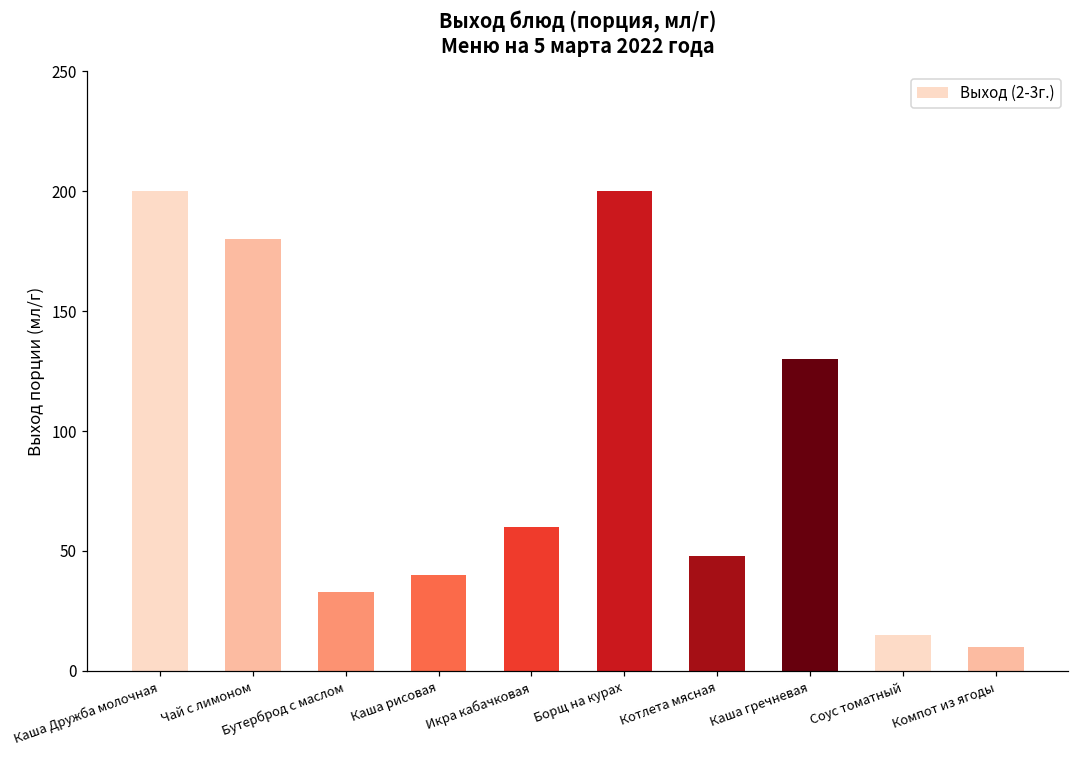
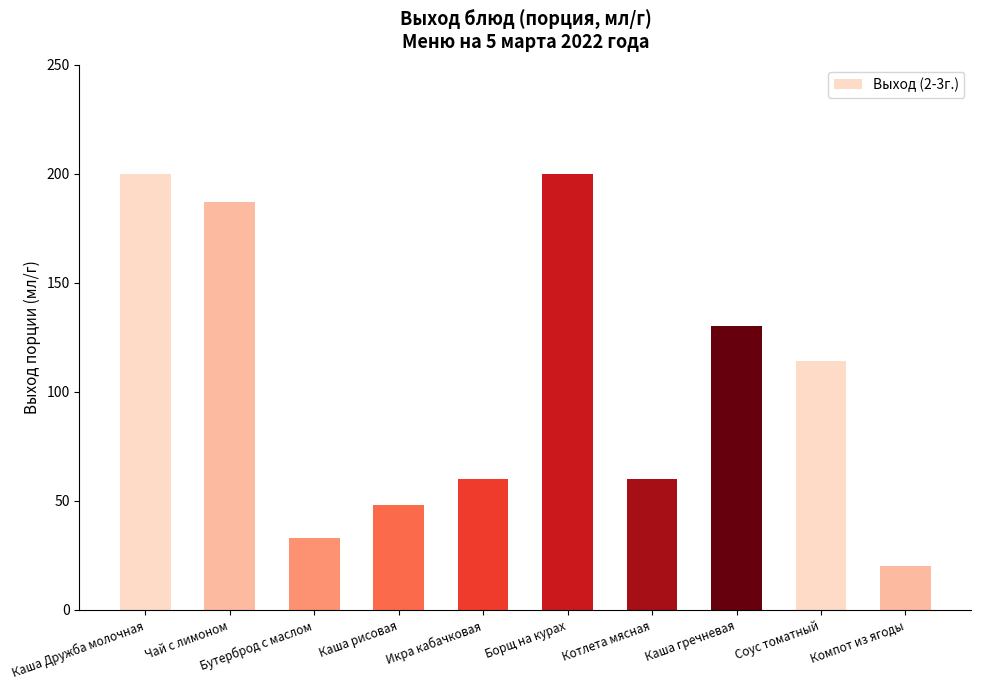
Чай с лимоном: 180 -> 187
Каша рисовая: 40 -> 48
Котлета мясная: 48 -> 60
Соус томатный: 15 -> 114
Компот из ягоды: 10 -> 20
